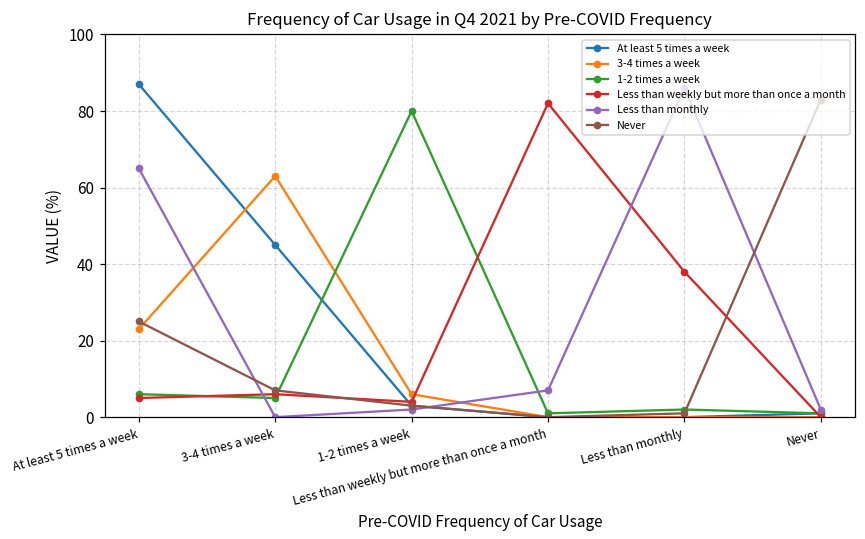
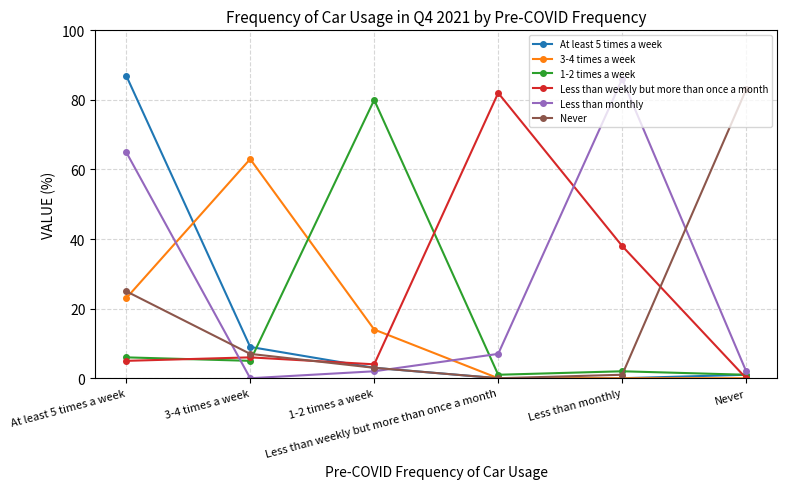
At least 5 times a week, 3-4 times a week: 45 -> 9
3-4 times a week, 1-2 times a week: 6 -> 14
